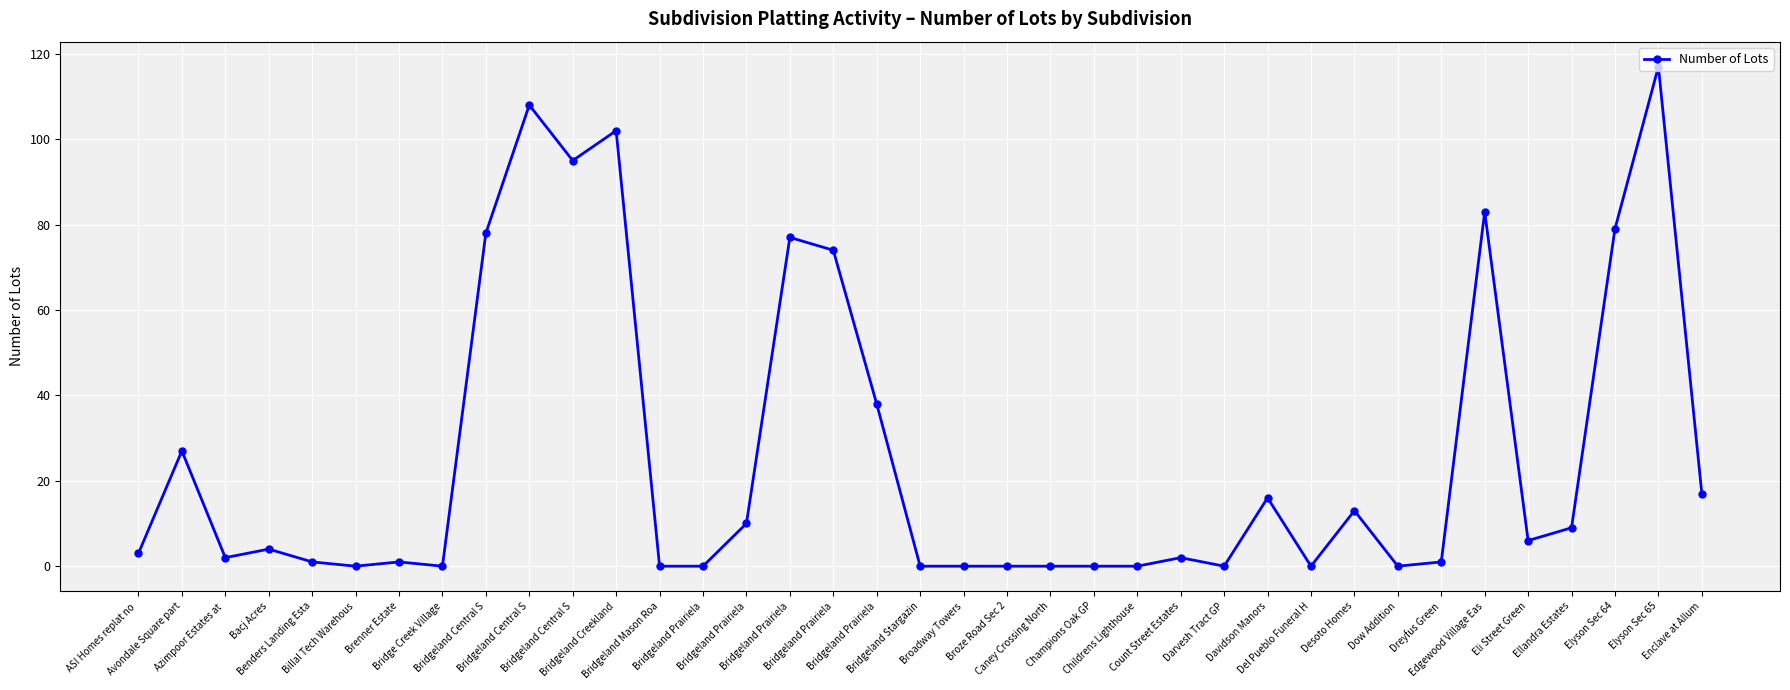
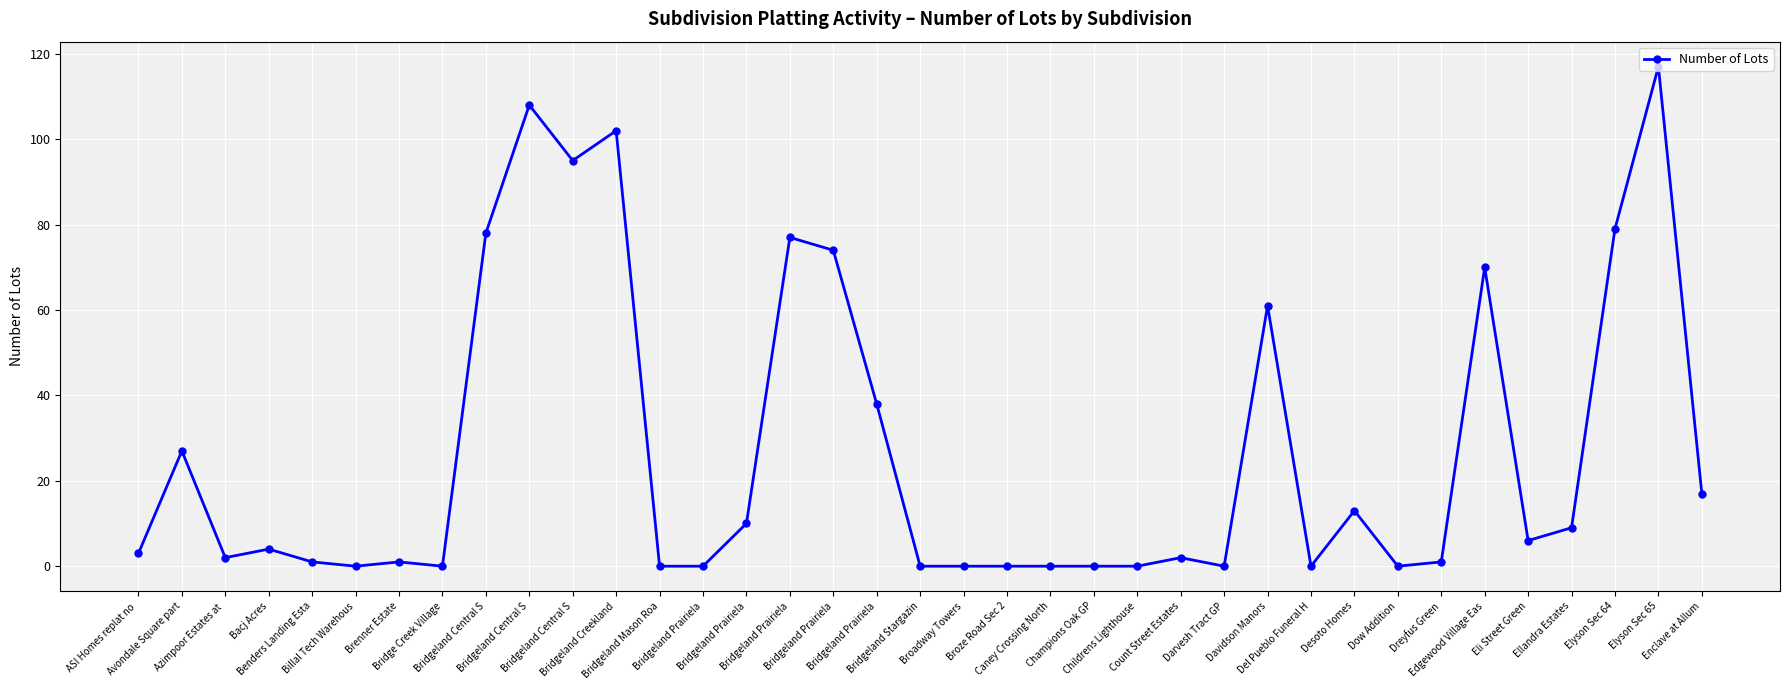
Davidson Manors: 16 -> 61
Edgewood Village Eas: 83 -> 70
